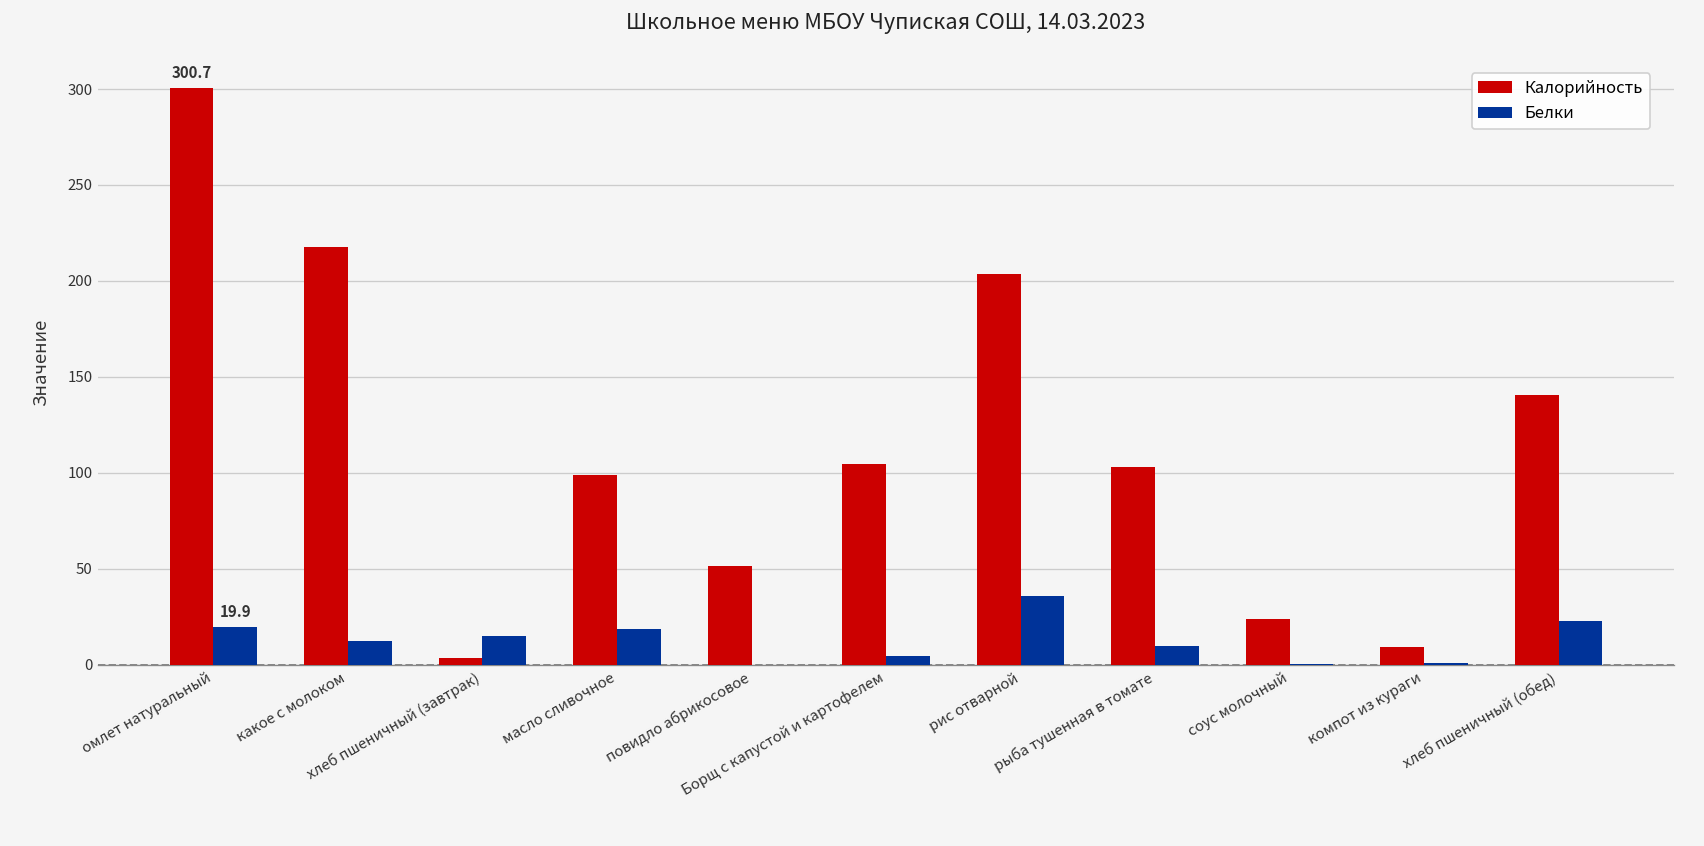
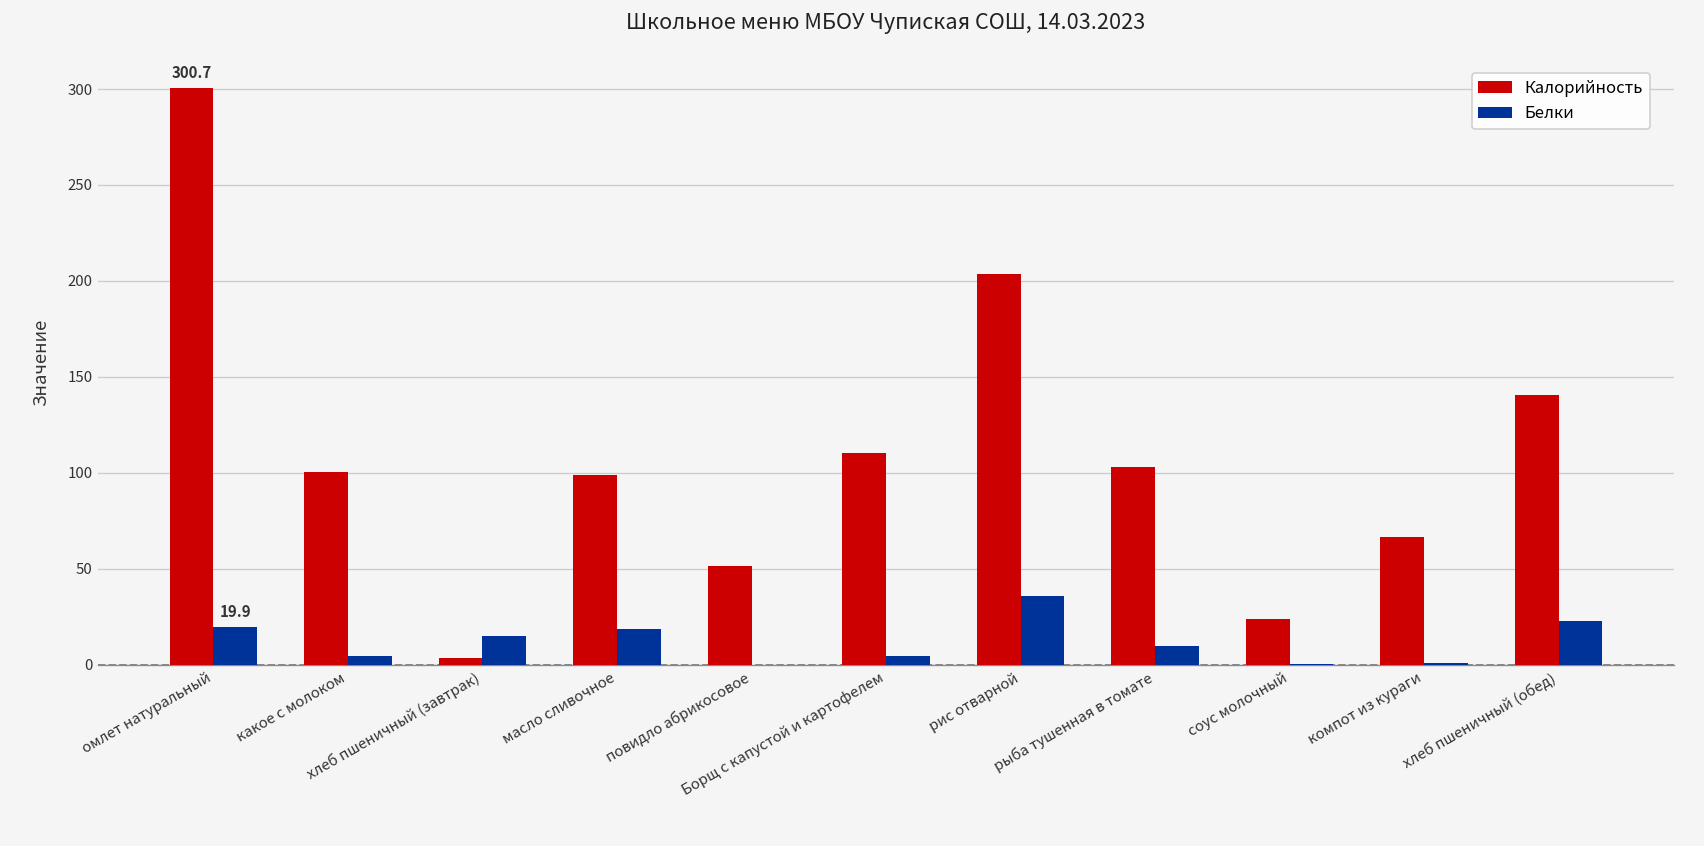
Калорийность, какое с молоком: 218 -> 100
Белки, какое с молоком: 13 -> 5
Калорийность, Борщ с капустой и картофелем: 105 -> 110
Калорийность, компот из кураги: 9 -> 67
